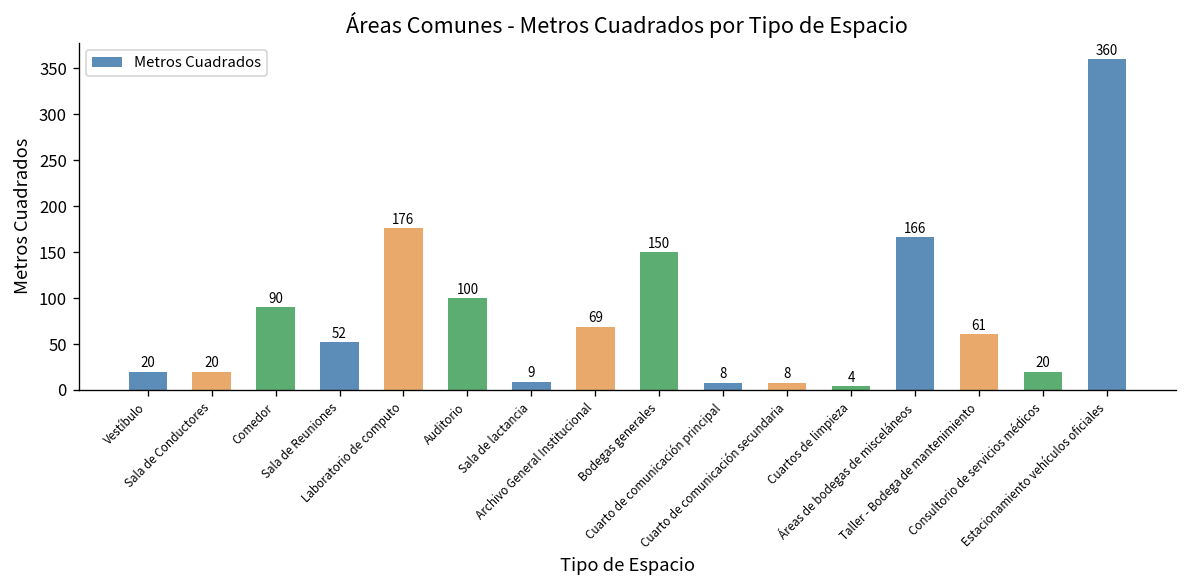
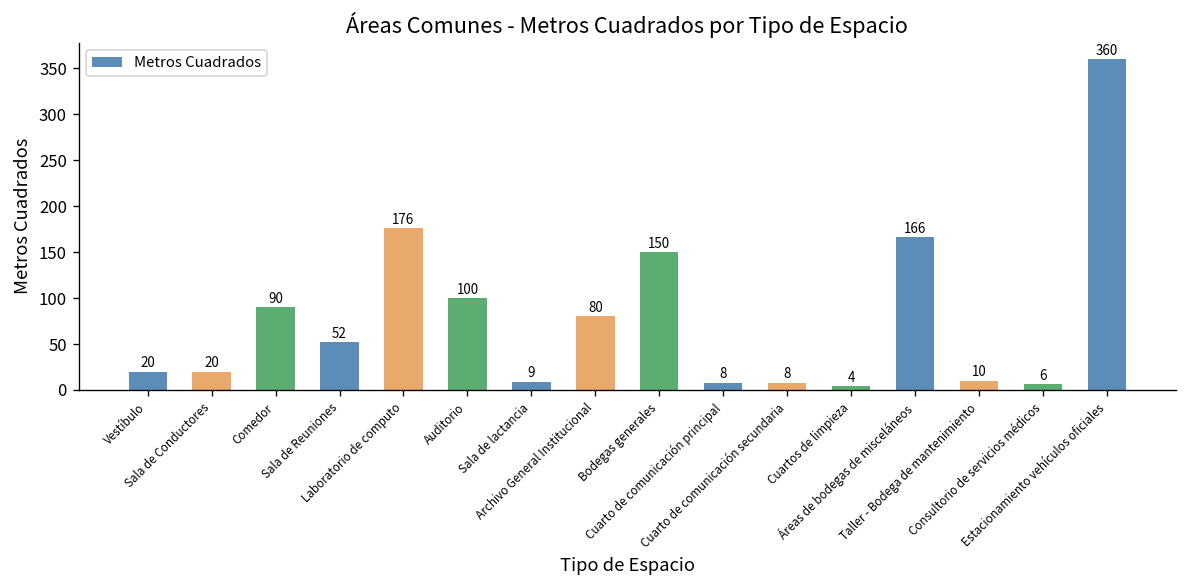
Archivo General Institucional: 69 -> 80
Taller - Bodega de mantenimiento: 61 -> 10
Consultorio de servicios médicos: 20 -> 6
